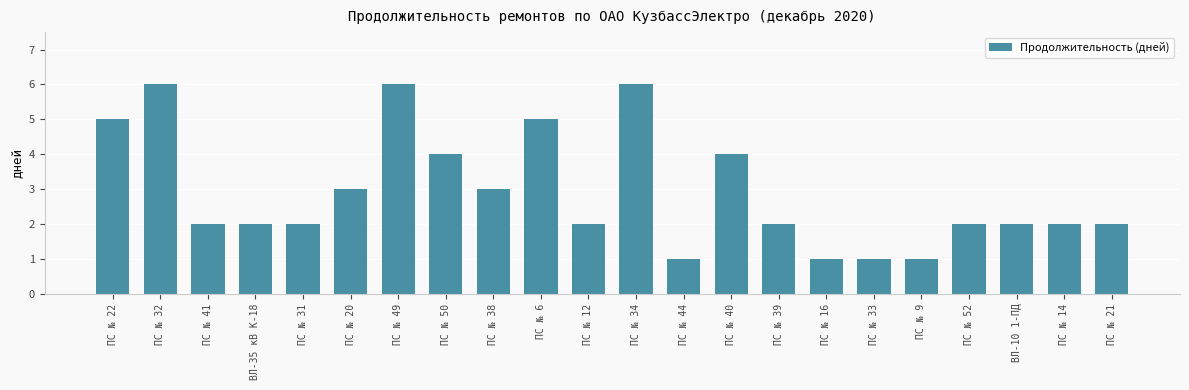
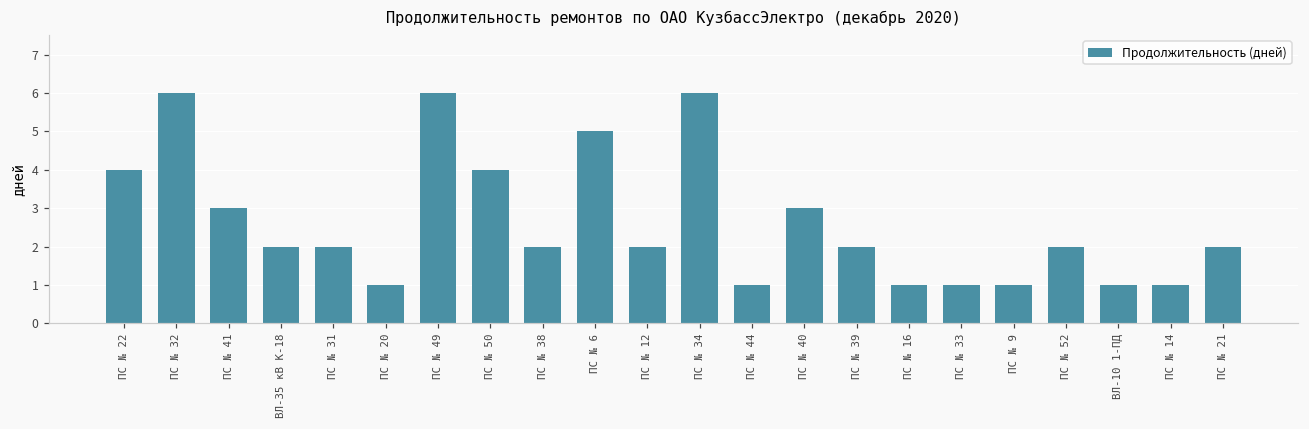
ПС № 22: 5 -> 4
ПС № 41: 2 -> 3
ПС № 20: 3 -> 1
ПС № 38: 3 -> 2
ПС № 40: 4 -> 3
ВЛ-10 1-ПД: 2 -> 1
ПС № 14: 2 -> 1
